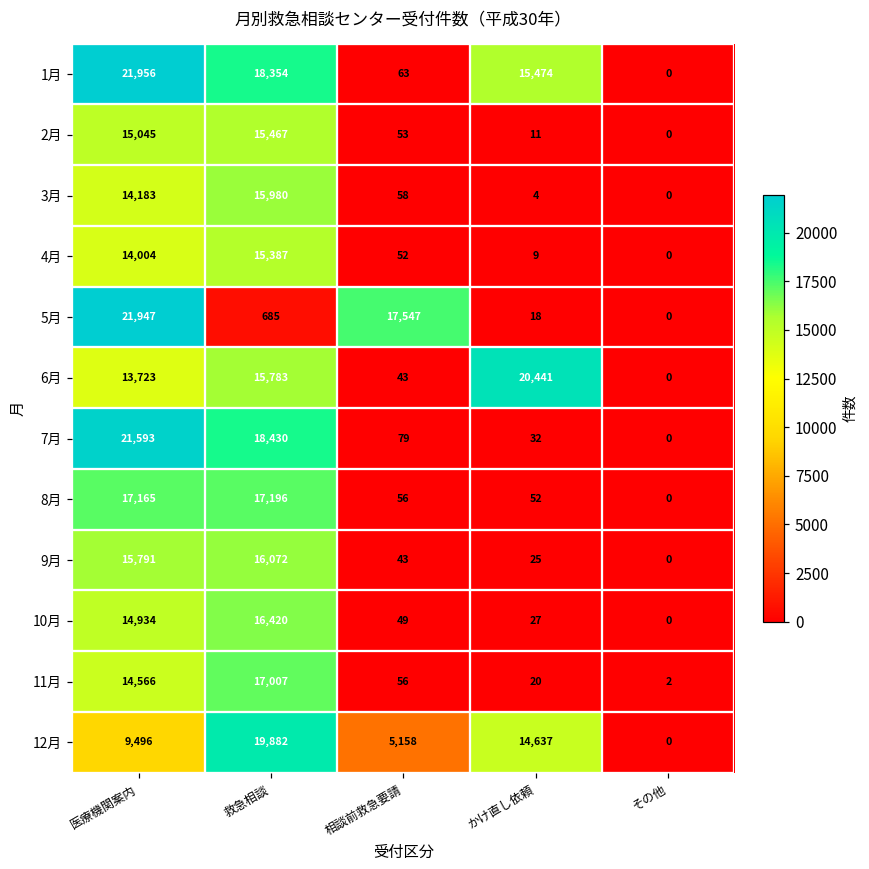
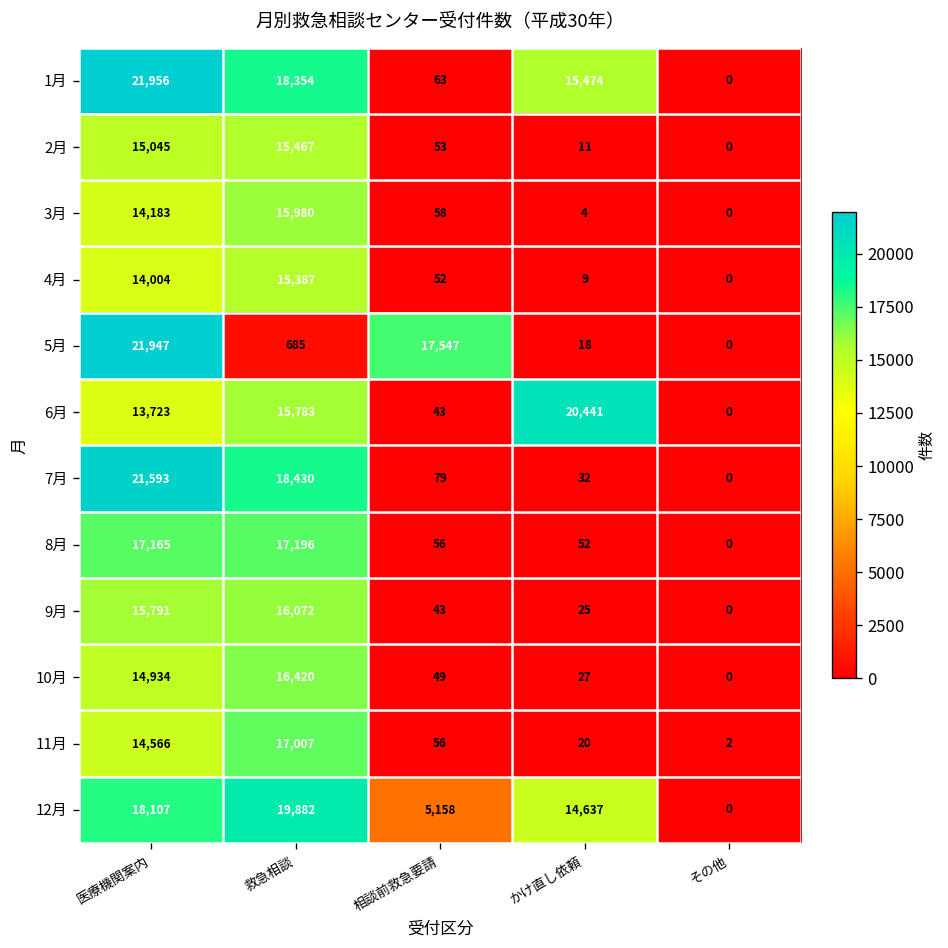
12月, 医療機関案内: 9,496 -> 18,107
